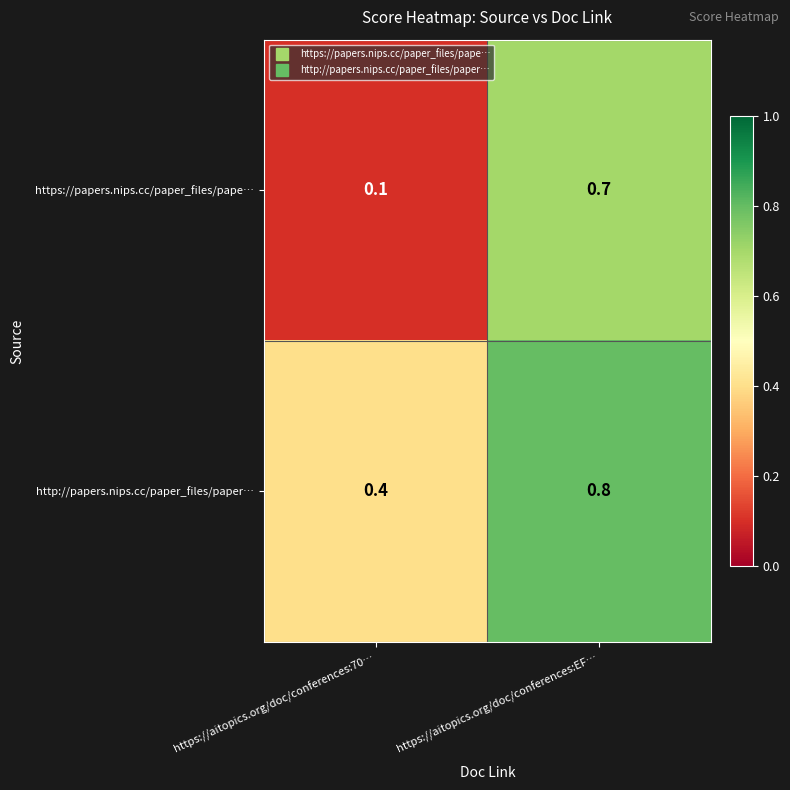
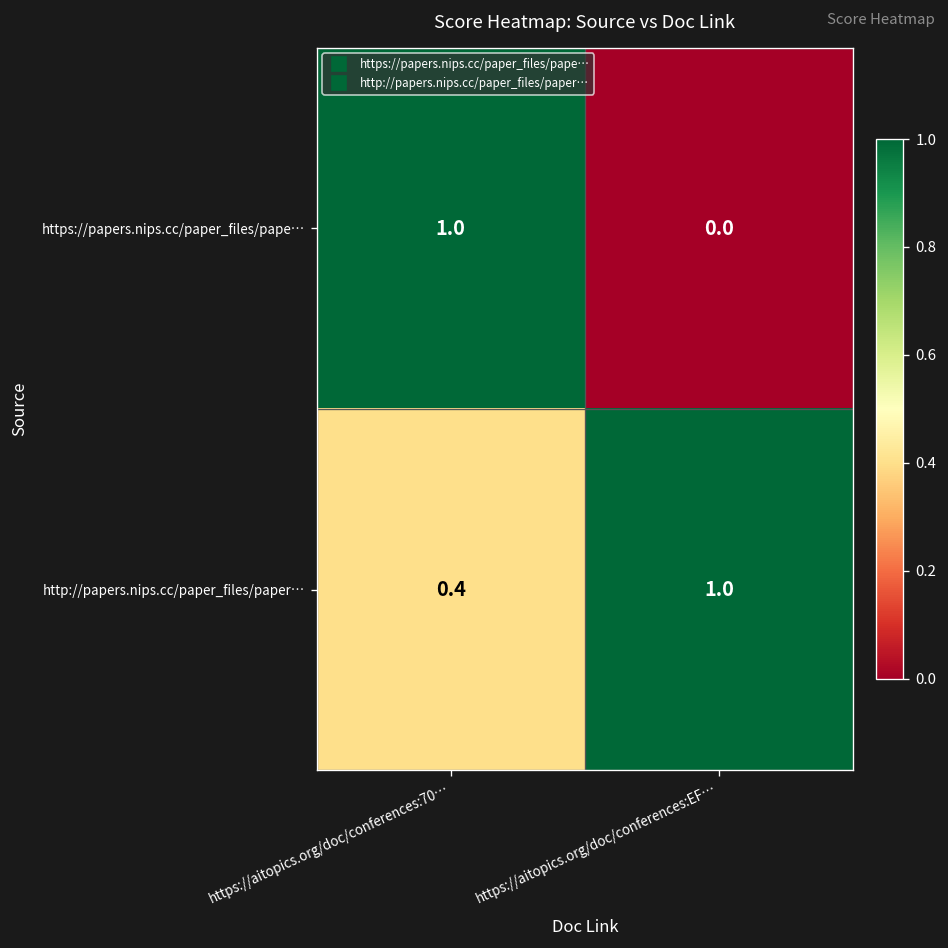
https://papers.nips.cc/paper_files/pape…, https://aitopics.org/doc/conferences:70…: 0.1 -> 1.0
https://papers.nips.cc/paper_files/pape…, https://aitopics.org/doc/conferences:EF…: 0.7 -> 0.0
http://papers.nips.cc/paper_files/paper…, https://aitopics.org/doc/conferences:EF…: 0.8 -> 1.0
